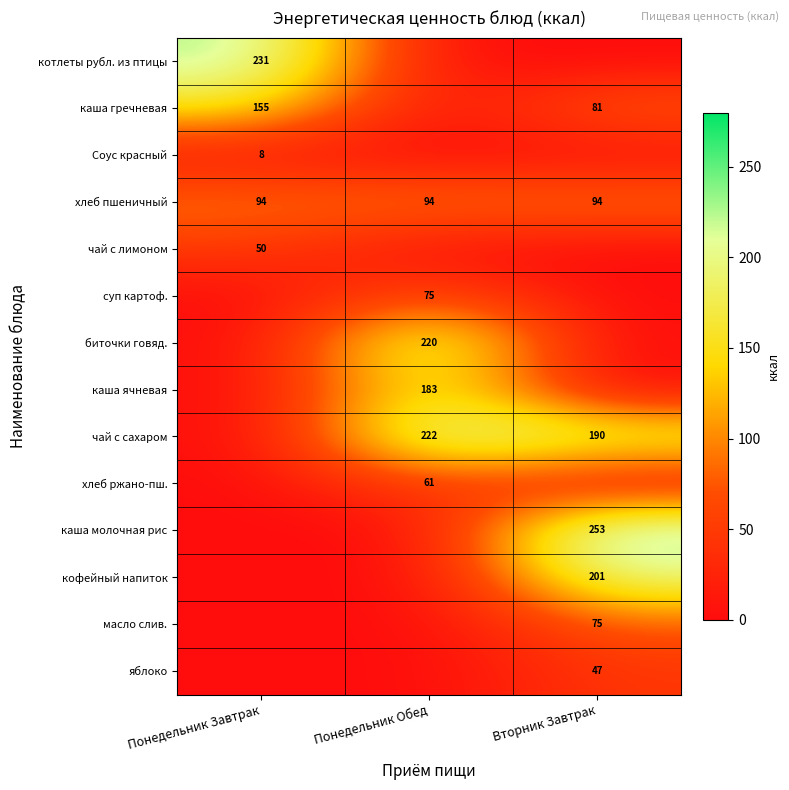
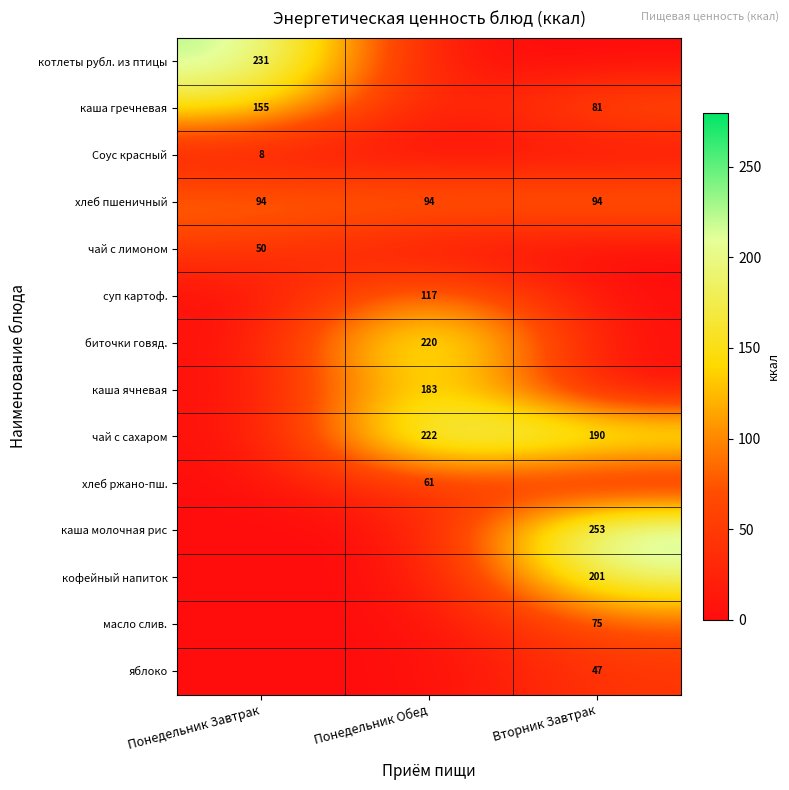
суп картоф., Понедельник Обед: 75 -> 117
